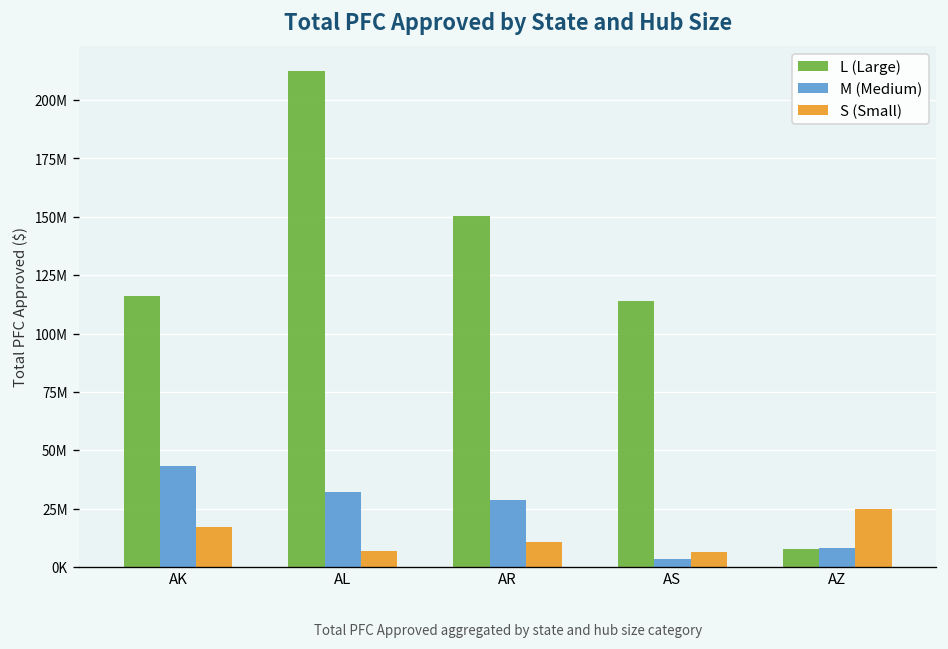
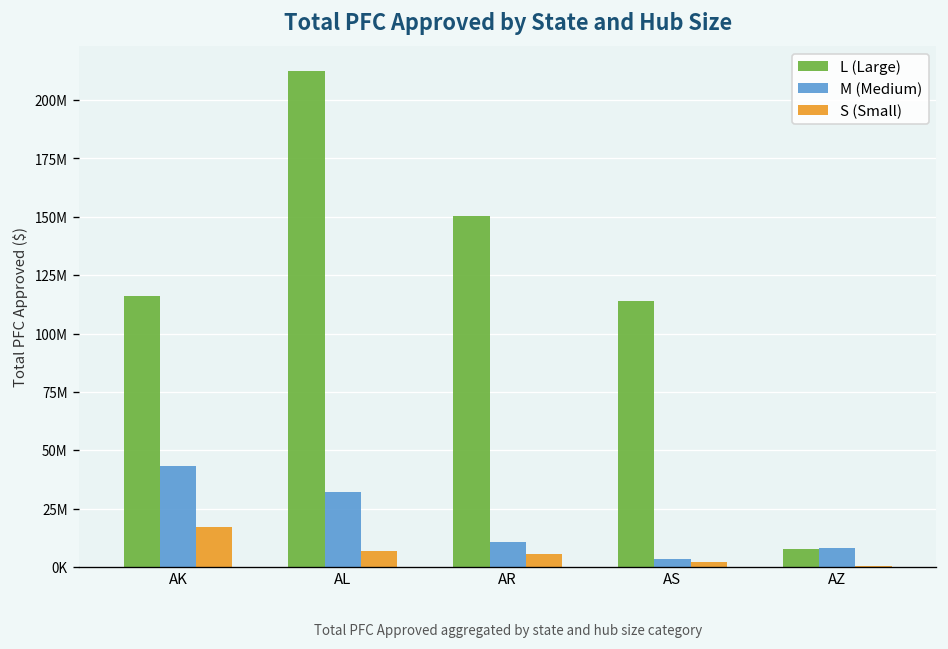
M (Medium), AR: 29000000 -> 11000000
S (Small), AR: 11000000 -> 6000000
S (Small), AS: 6000000 -> 2000000
S (Small), AZ: 25000000 -> 1000000
